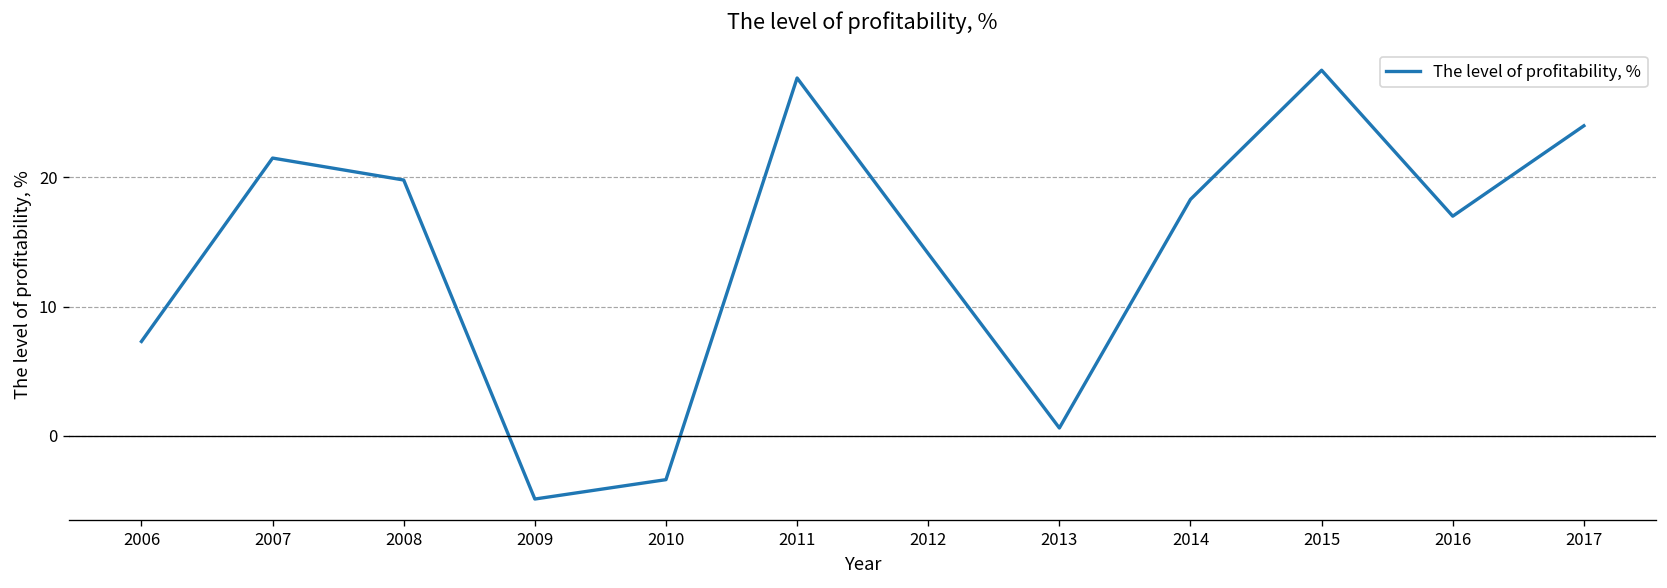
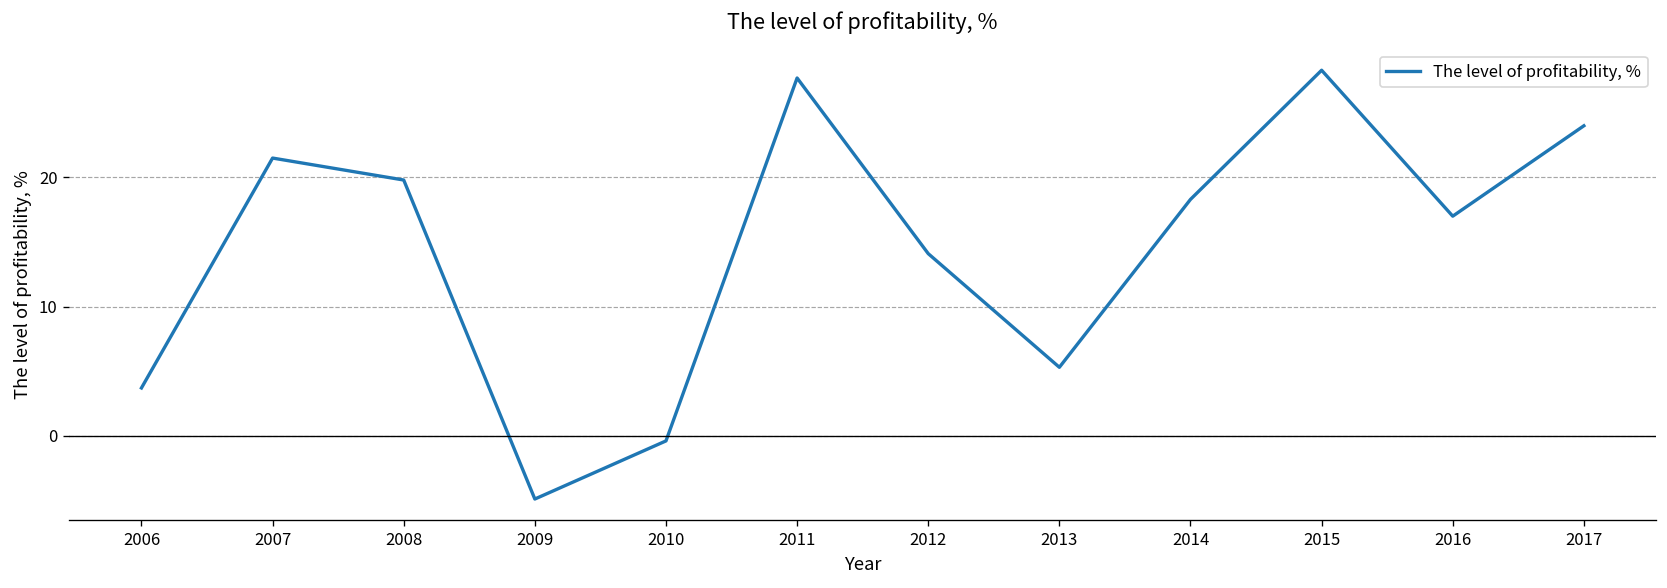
2006: 7.3 -> 3.7
2010: -3.4 -> -0.4
2013: 0.6 -> 5.3
